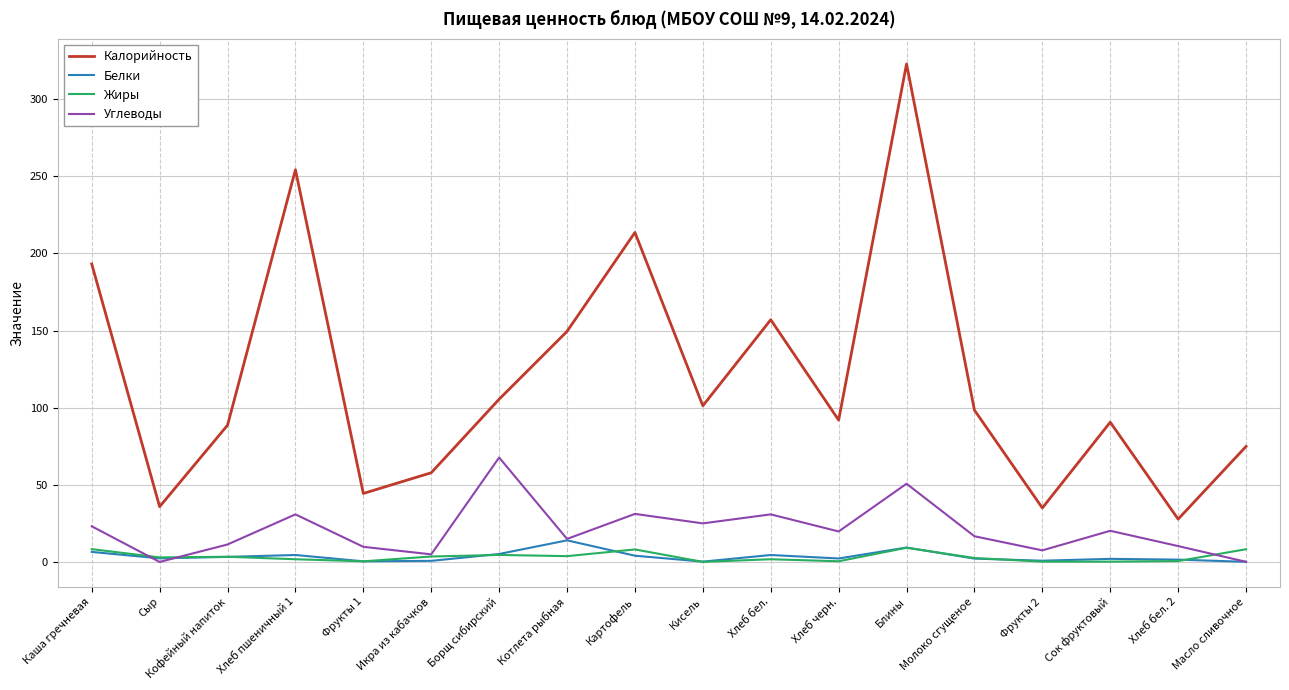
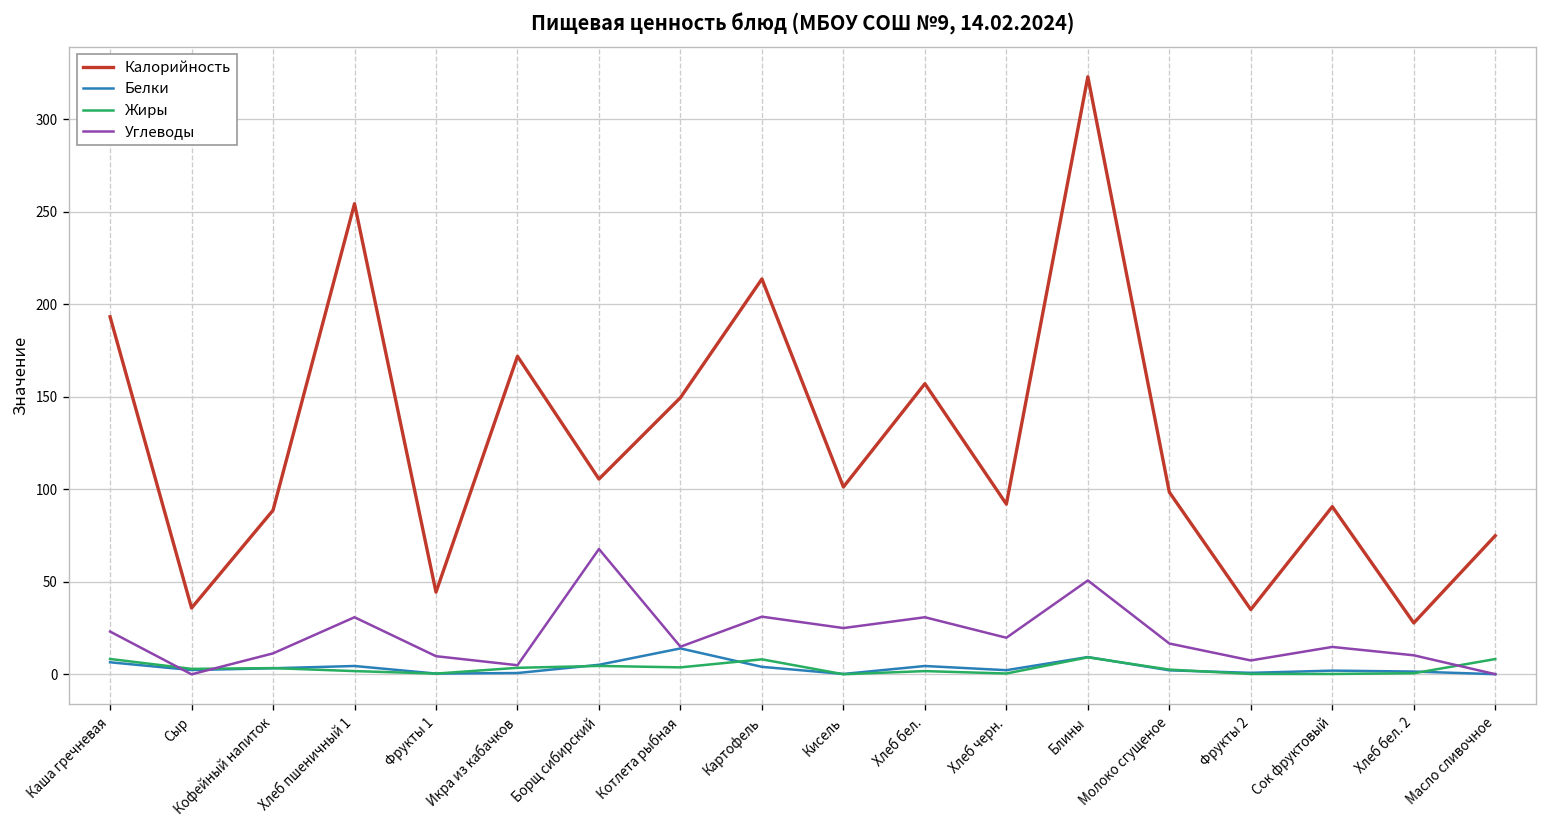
Калорийность, Икра из кабачков: 58 -> 172
Углеводы, Сок фруктовый: 20 -> 15
